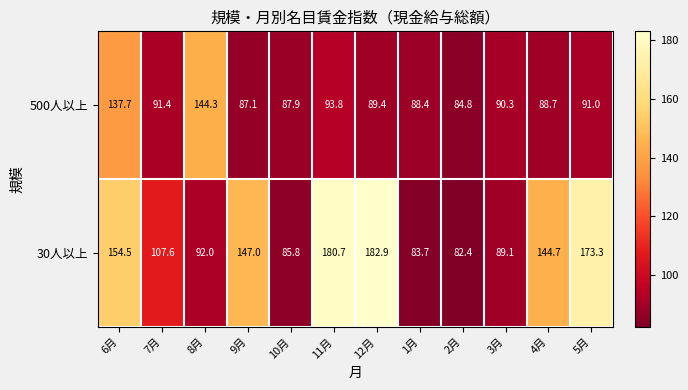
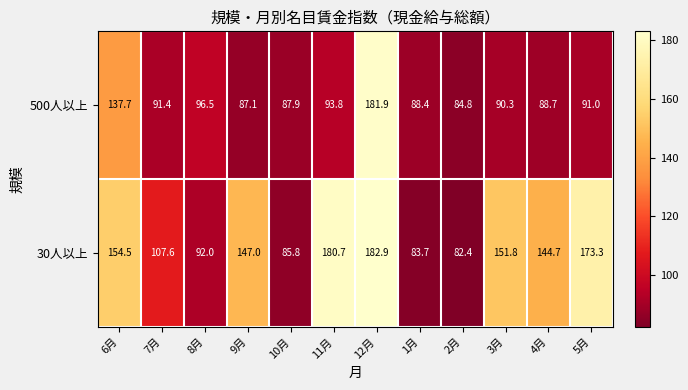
500人以上, 8月: 144.3 -> 96.5
500人以上, 12月: 89.4 -> 181.9
30人以上, 3月: 89.1 -> 151.8
